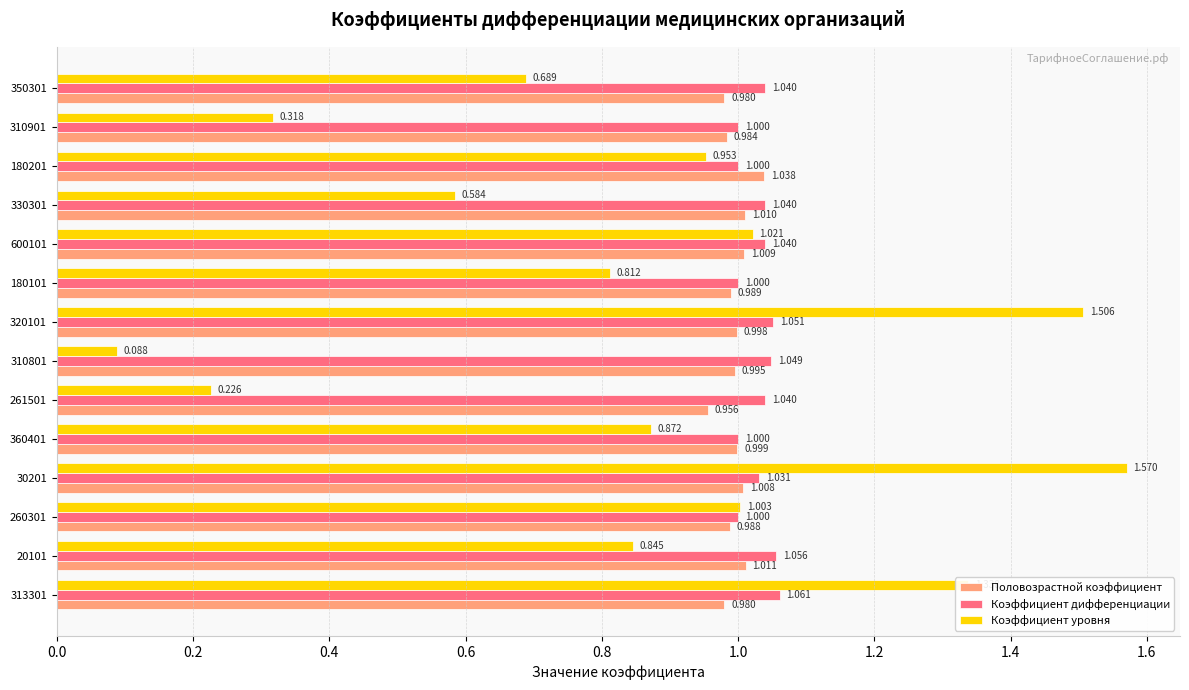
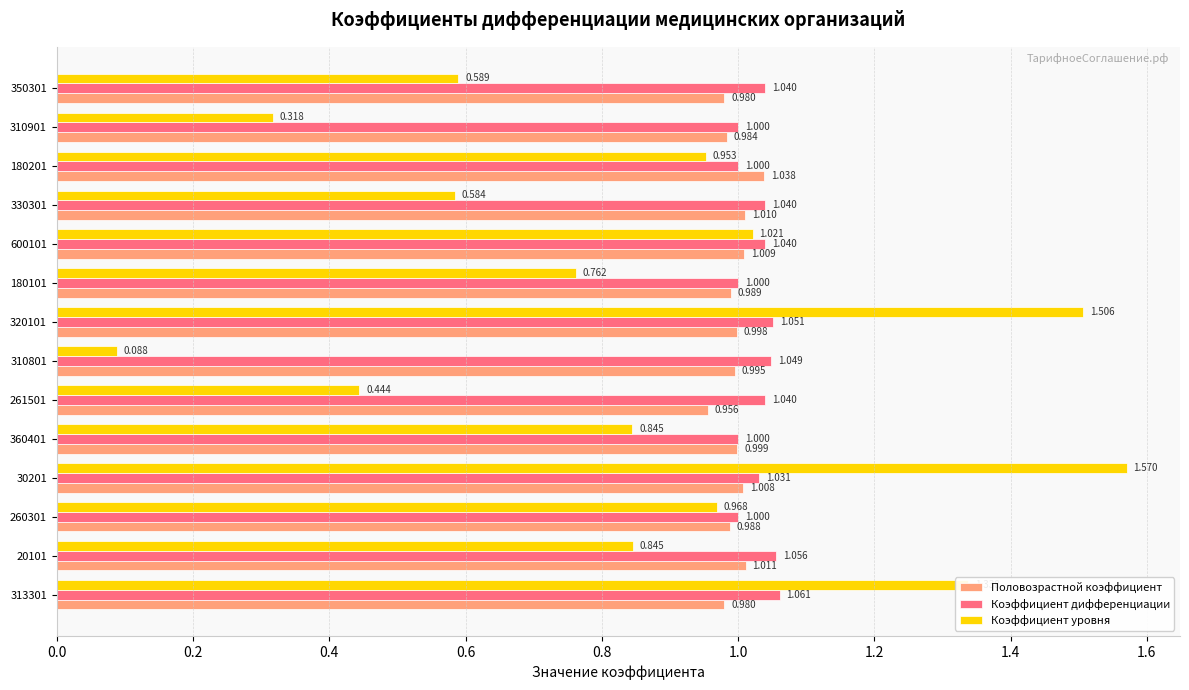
Коэффициент уровня, 350301: 0.689 -> 0.589
Коэффициент уровня, 180101: 0.812 -> 0.762
Коэффициент уровня, 261501: 0.226 -> 0.444
Коэффициент уровня, 360401: 0.872 -> 0.845
Коэффициент уровня, 260301: 1.003 -> 0.968
